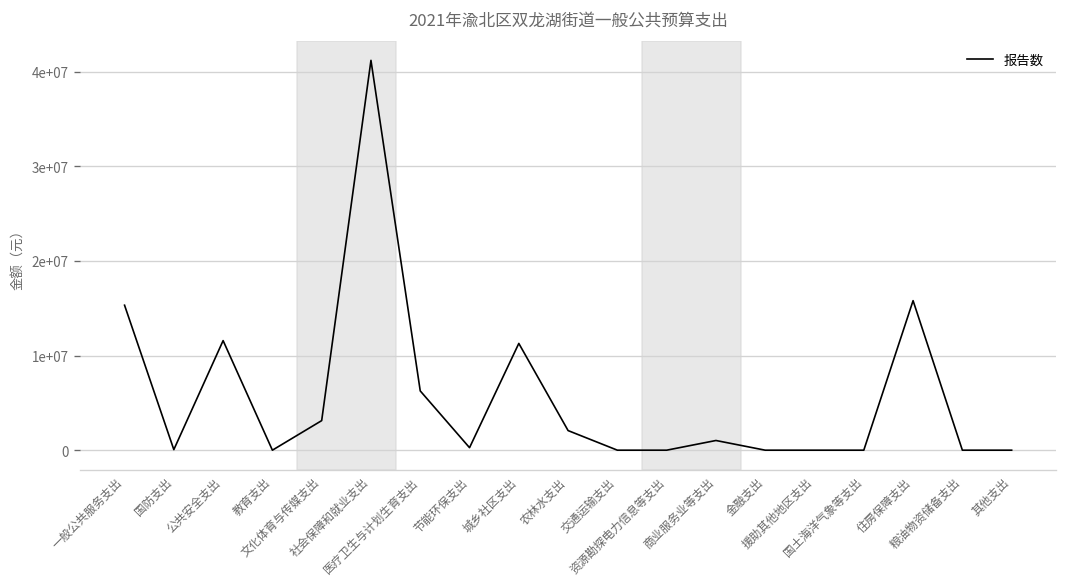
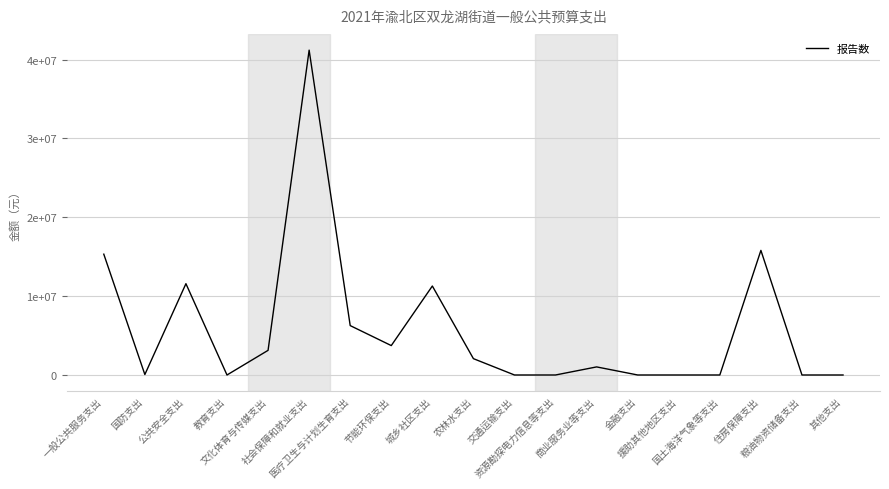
节能环保支出: 0 -> 4000000
